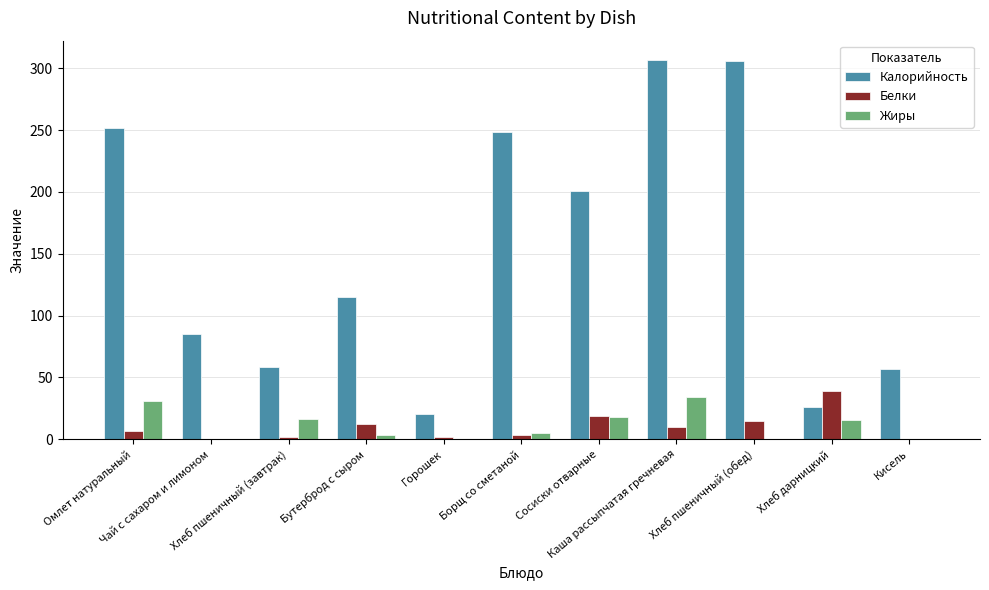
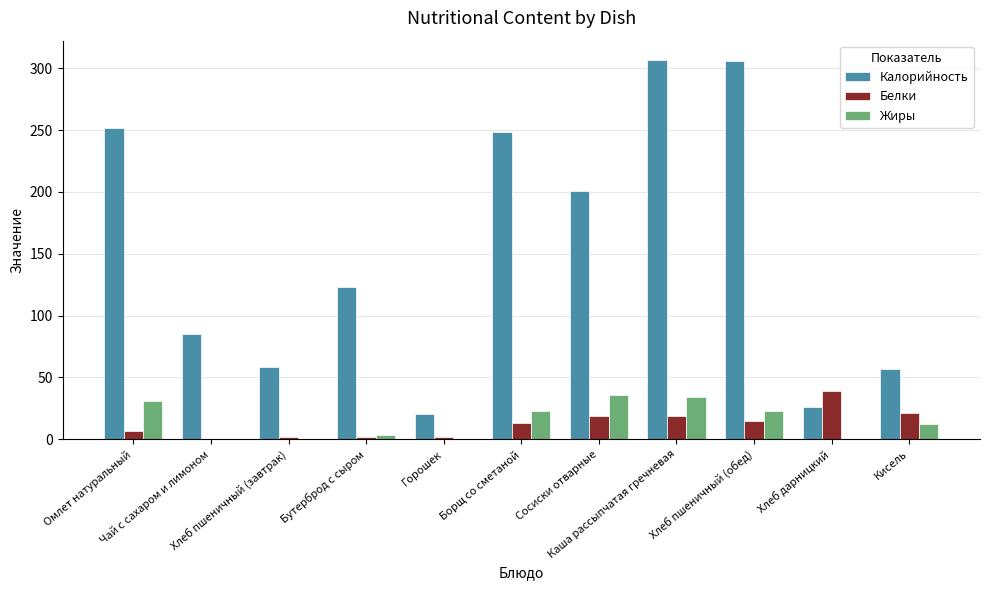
Жиры, Хлеб пшеничный (завтрак): 16 -> 0
Калорийность, Бутерброд с сыром: 115 -> 123
Белки, Бутерброд с сыром: 12 -> 2
Белки, Борщ со сметаной: 3 -> 13
Жиры, Борщ со сметаной: 5 -> 23
Жиры, Сосиски отварные: 18 -> 36
Белки, Каша рассыпчатая гречневая: 10 -> 19
Жиры, Хлеб пшеничный (обед): 0 -> 23
Жиры, Хлеб дарницкий: 16 -> 0
Белки, Кисель: 0 -> 21
Жиры, Кисель: 0 -> 13
